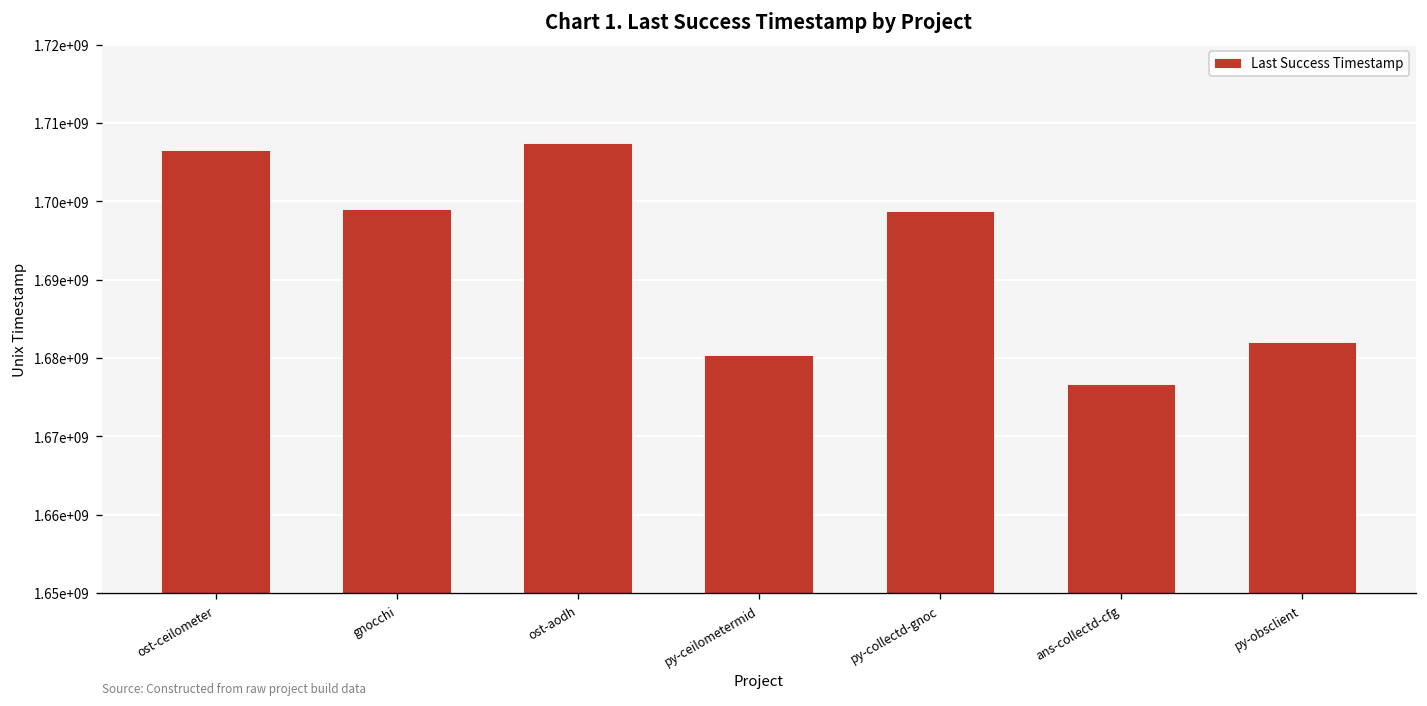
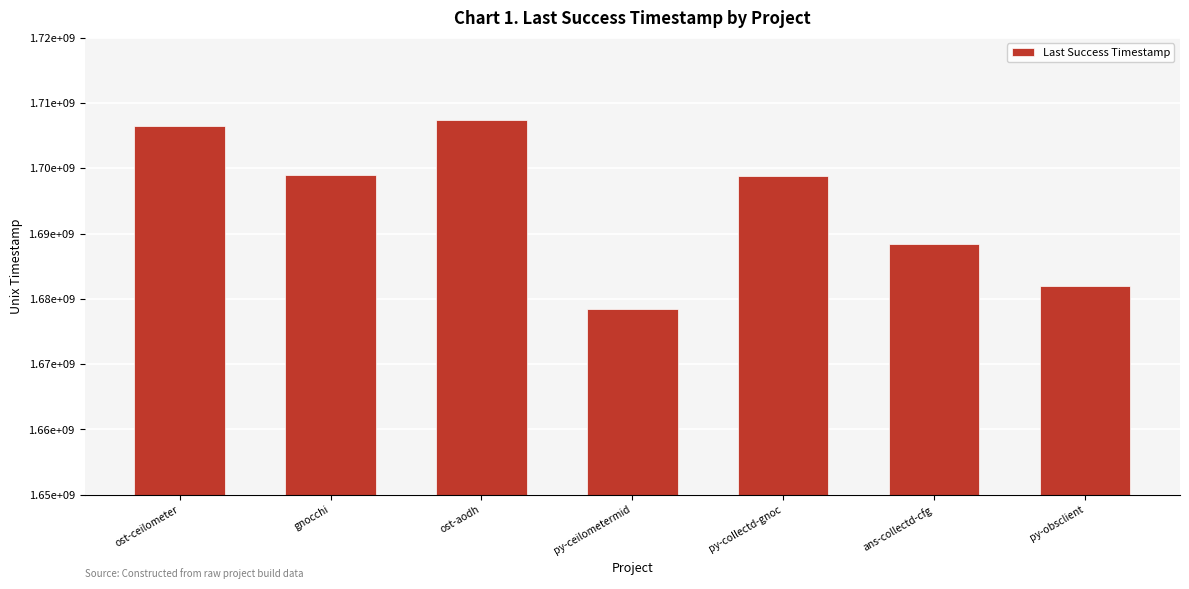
py-ceilometermid: 1680000000 -> 1678000000
ans-collectd-cfg: 1677000000 -> 1688000000
